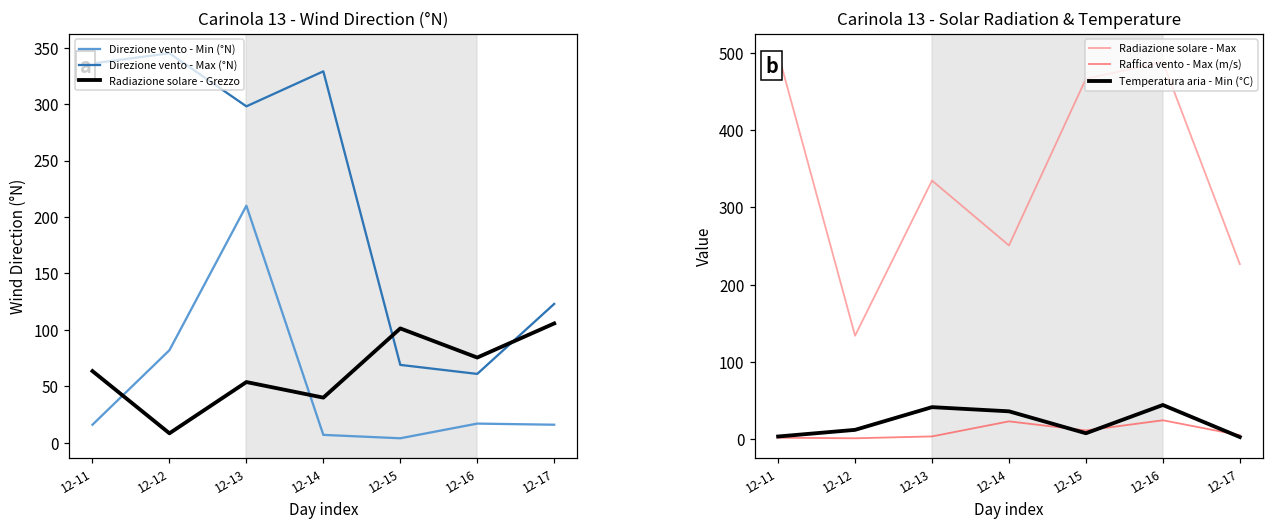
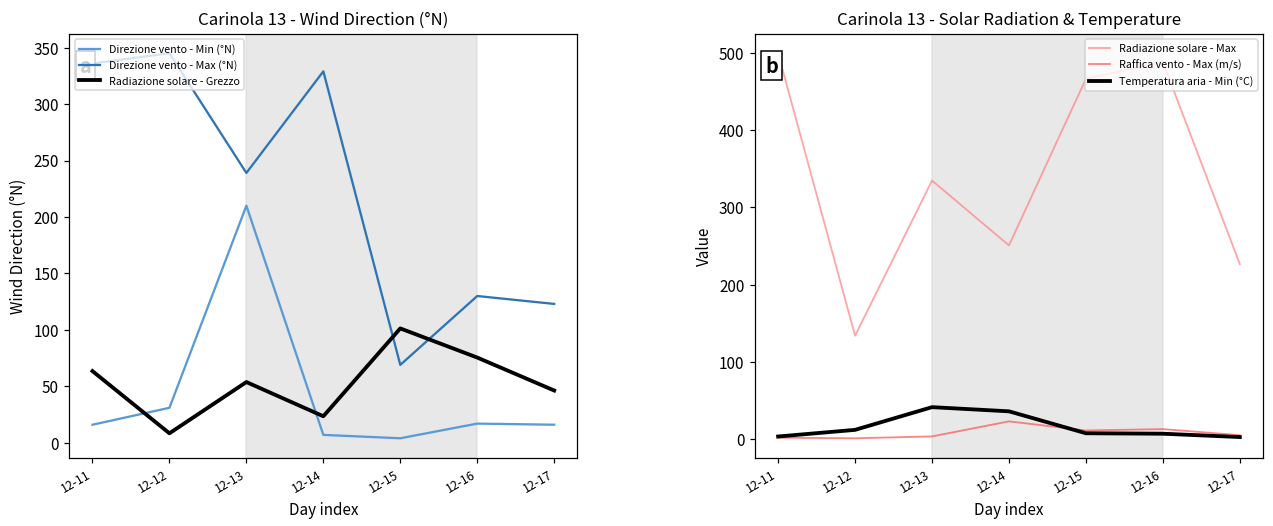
Carinola 13 - Wind Direction (°N), Direzione vento - Min (°N), 12-12: 82 -> 31
Carinola 13 - Wind Direction (°N), Direzione vento - Max (°N), 12-13: 298 -> 239
Carinola 13 - Wind Direction (°N), Radiazione solare - Grezzo, 12-14: 40 -> 24
Carinola 13 - Wind Direction (°N), Direzione vento - Max (°N), 12-16: 61 -> 130
Carinola 13 - Wind Direction (°N), Radiazione solare - Grezzo, 12-17: 106 -> 46
Carinola 13 - Solar Radiation & Temperature, Raffica vento - Max (m/s), 12-16: 20 -> 10
Carinola 13 - Solar Radiation & Temperature, Temperatura aria - Min (°C), 12-16: 40 -> 10
